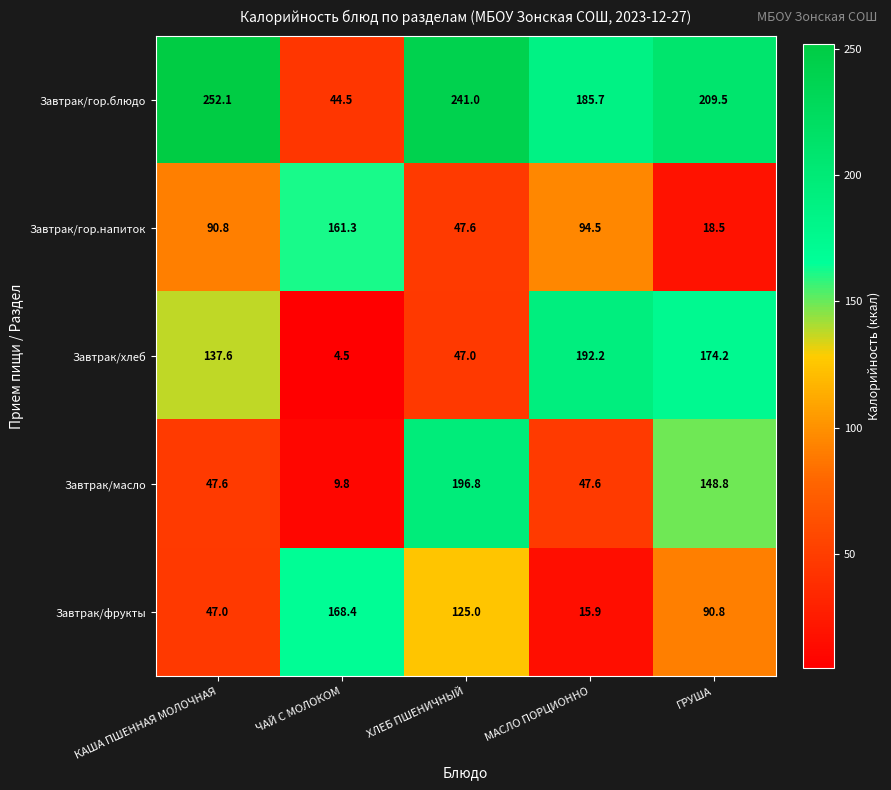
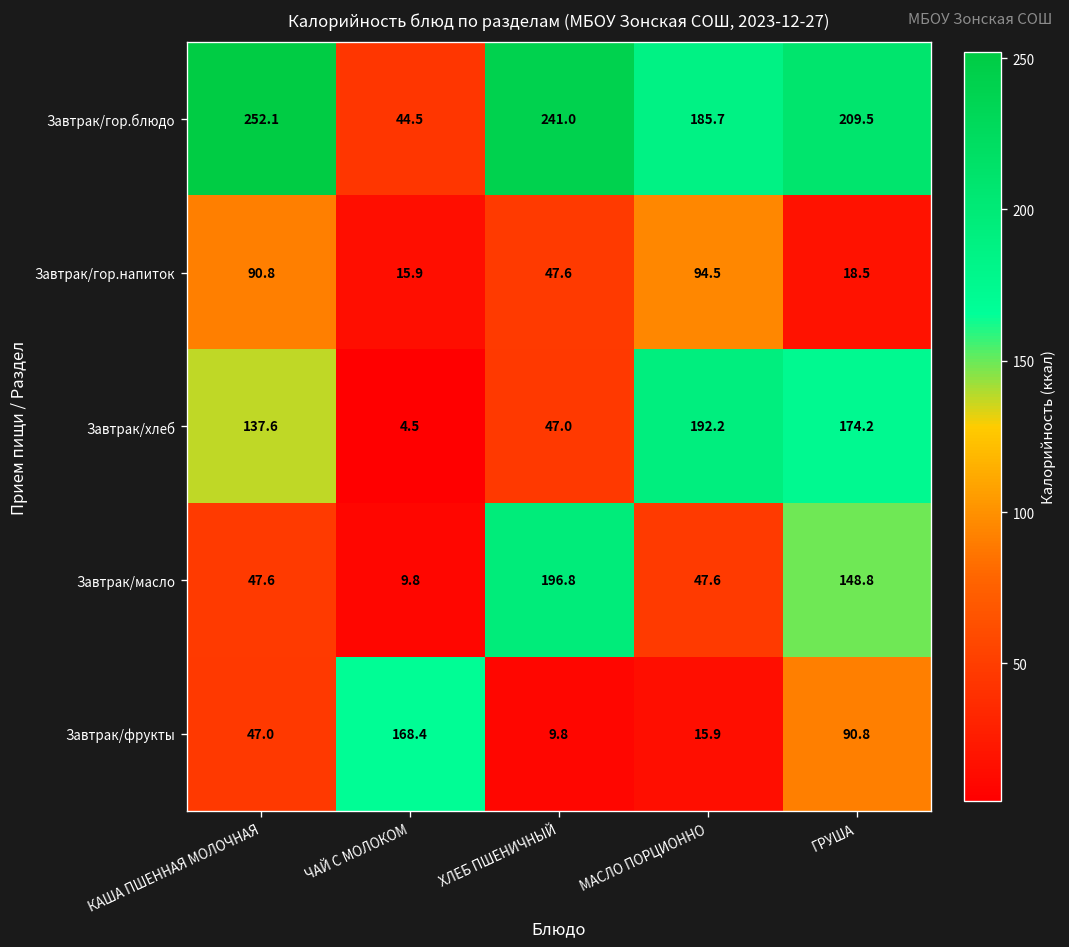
Завтрак/гор.напиток, ЧАЙ С МОЛОКОМ: 161.3 -> 15.9
Завтрак/фрукты, ХЛЕБ ПШЕНИЧНЫЙ: 125.0 -> 9.8
